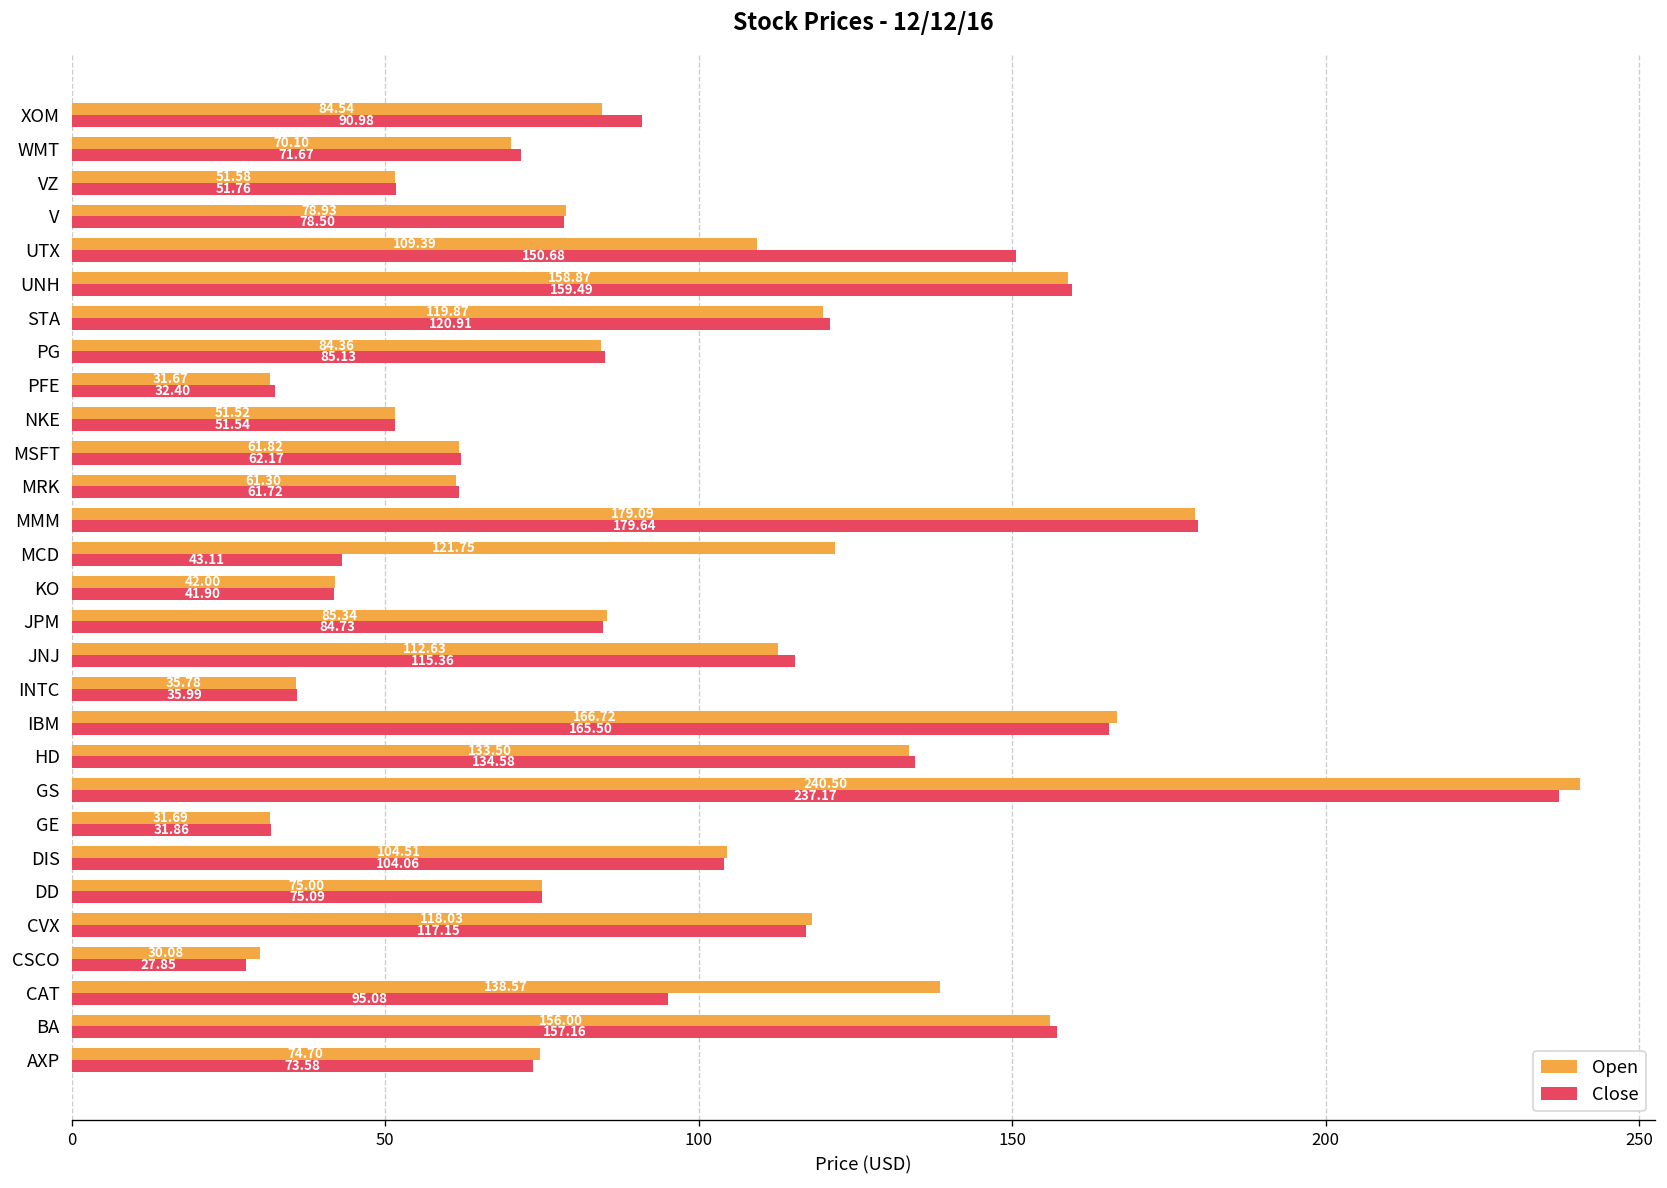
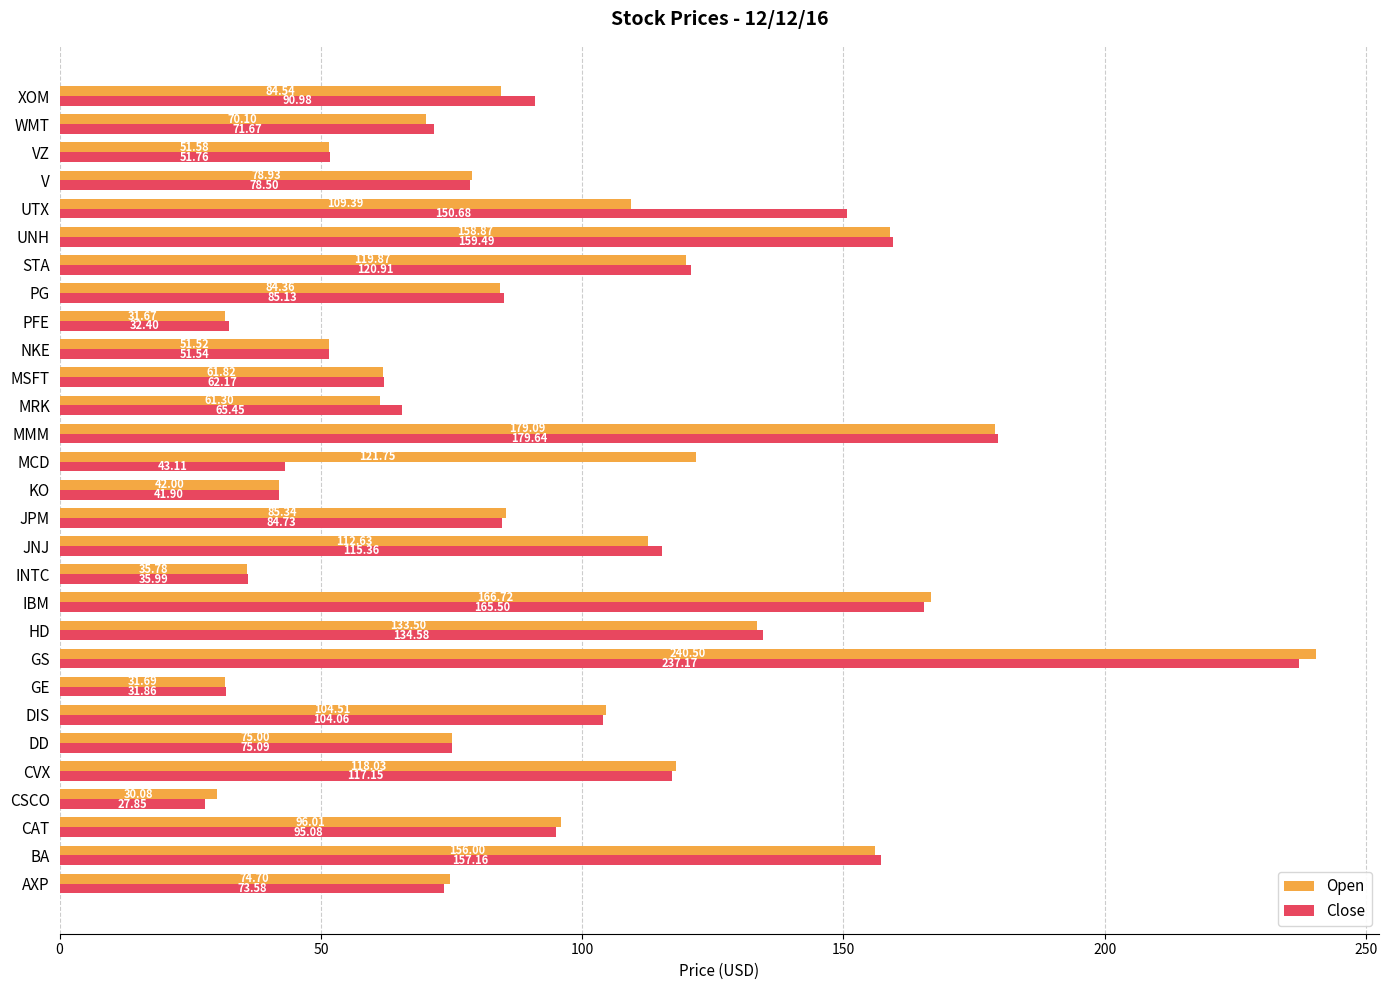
Close, MRK: 61.72 -> 65.45
Open, CAT: 138.57 -> 96.01
